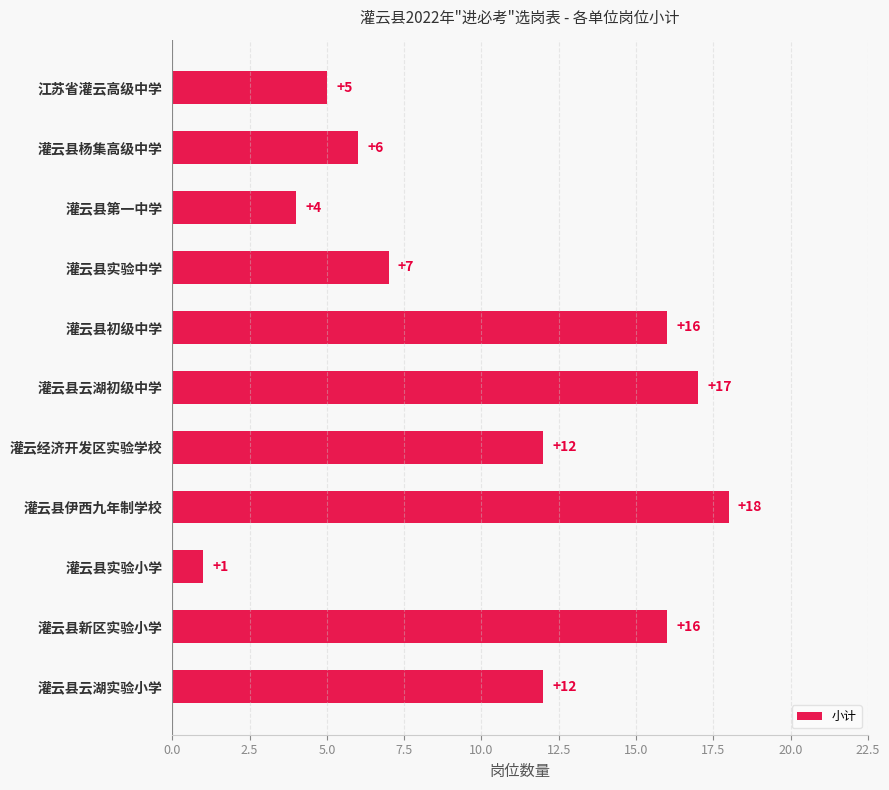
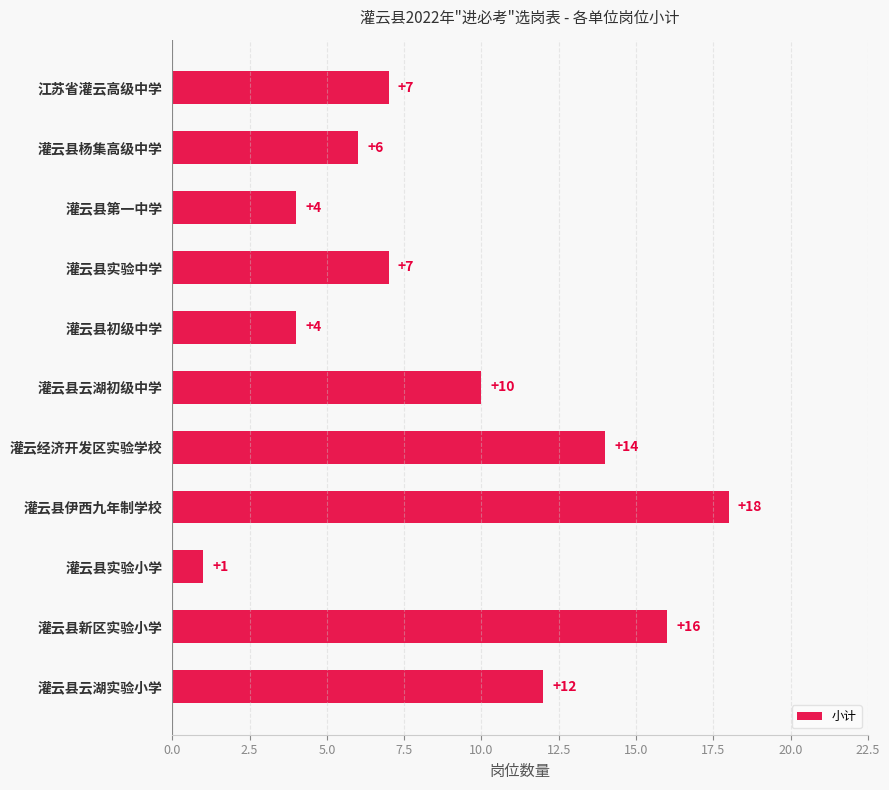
江苏省灌云高级中学: +5 -> +7
灌云县初级中学: +16 -> +4
灌云县云湖初级中学: +17 -> +10
灌云经济开发区实验学校: +12 -> +14
